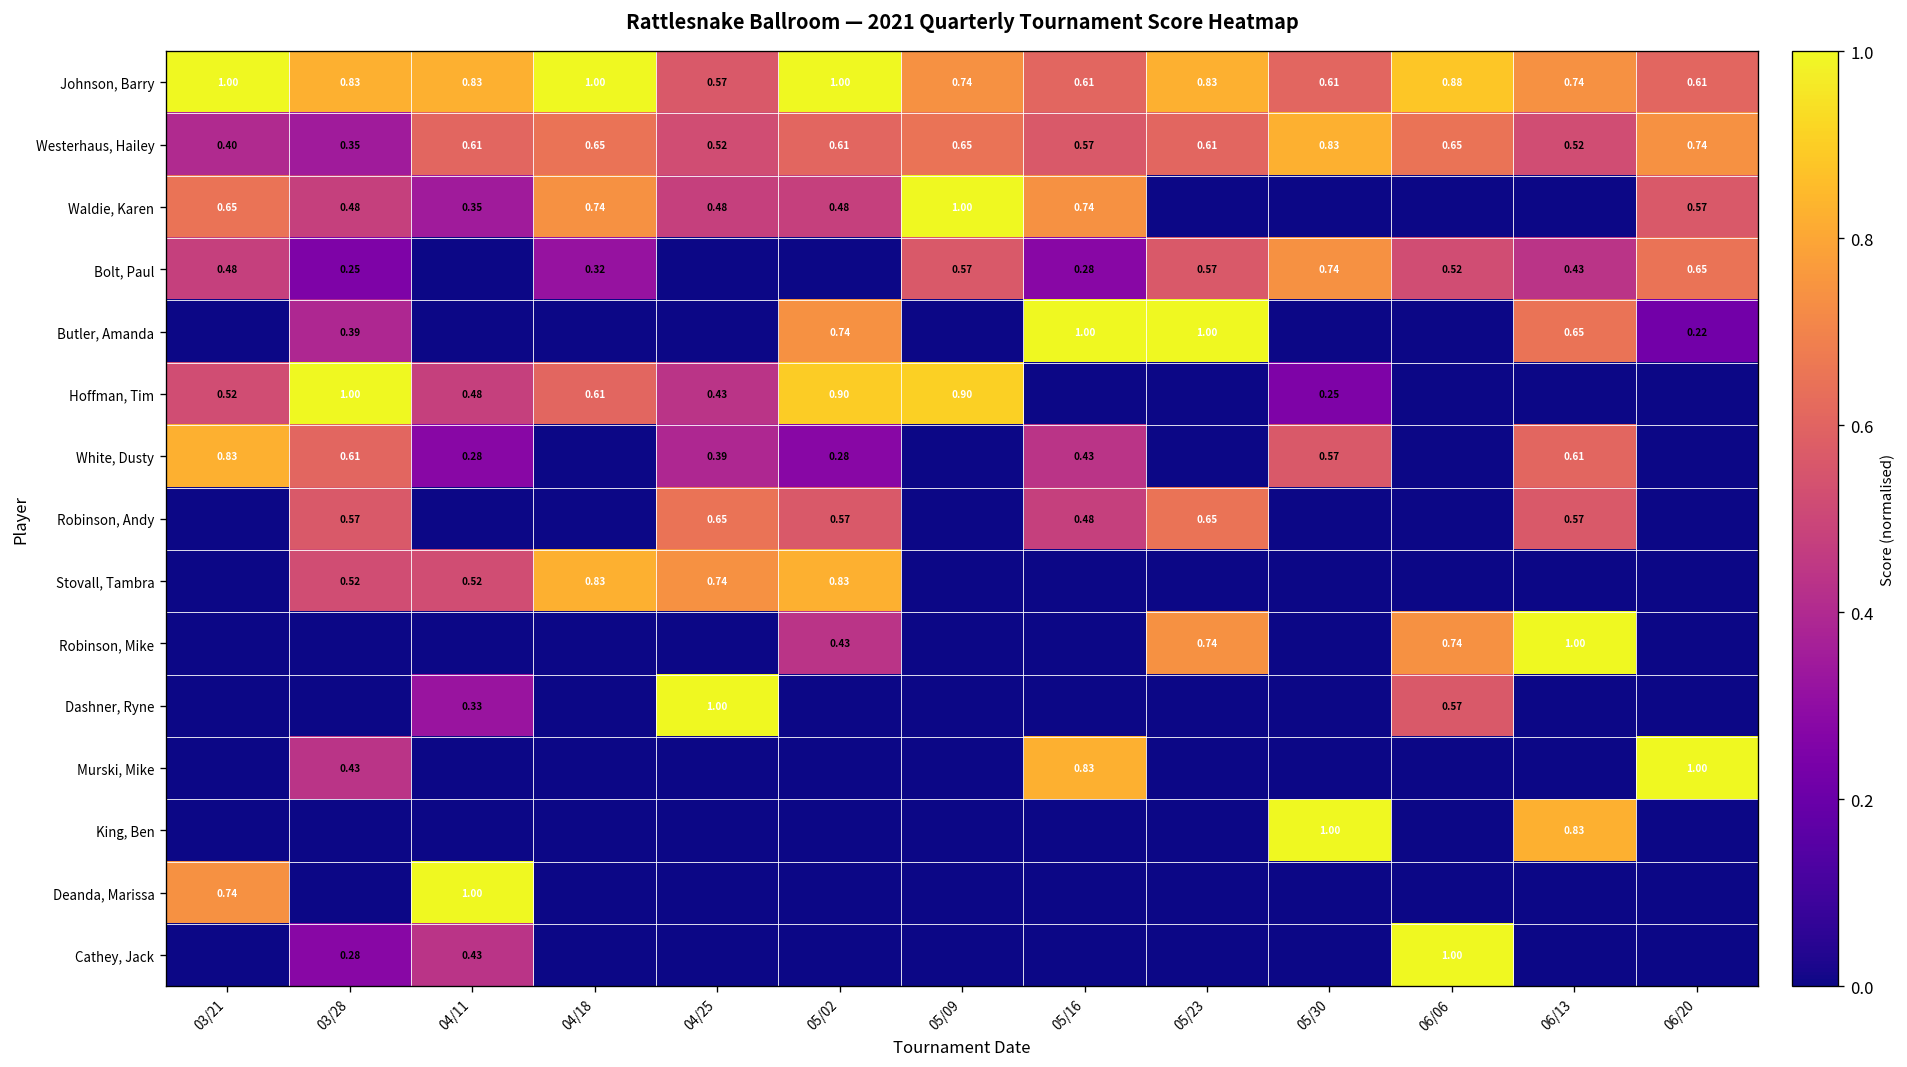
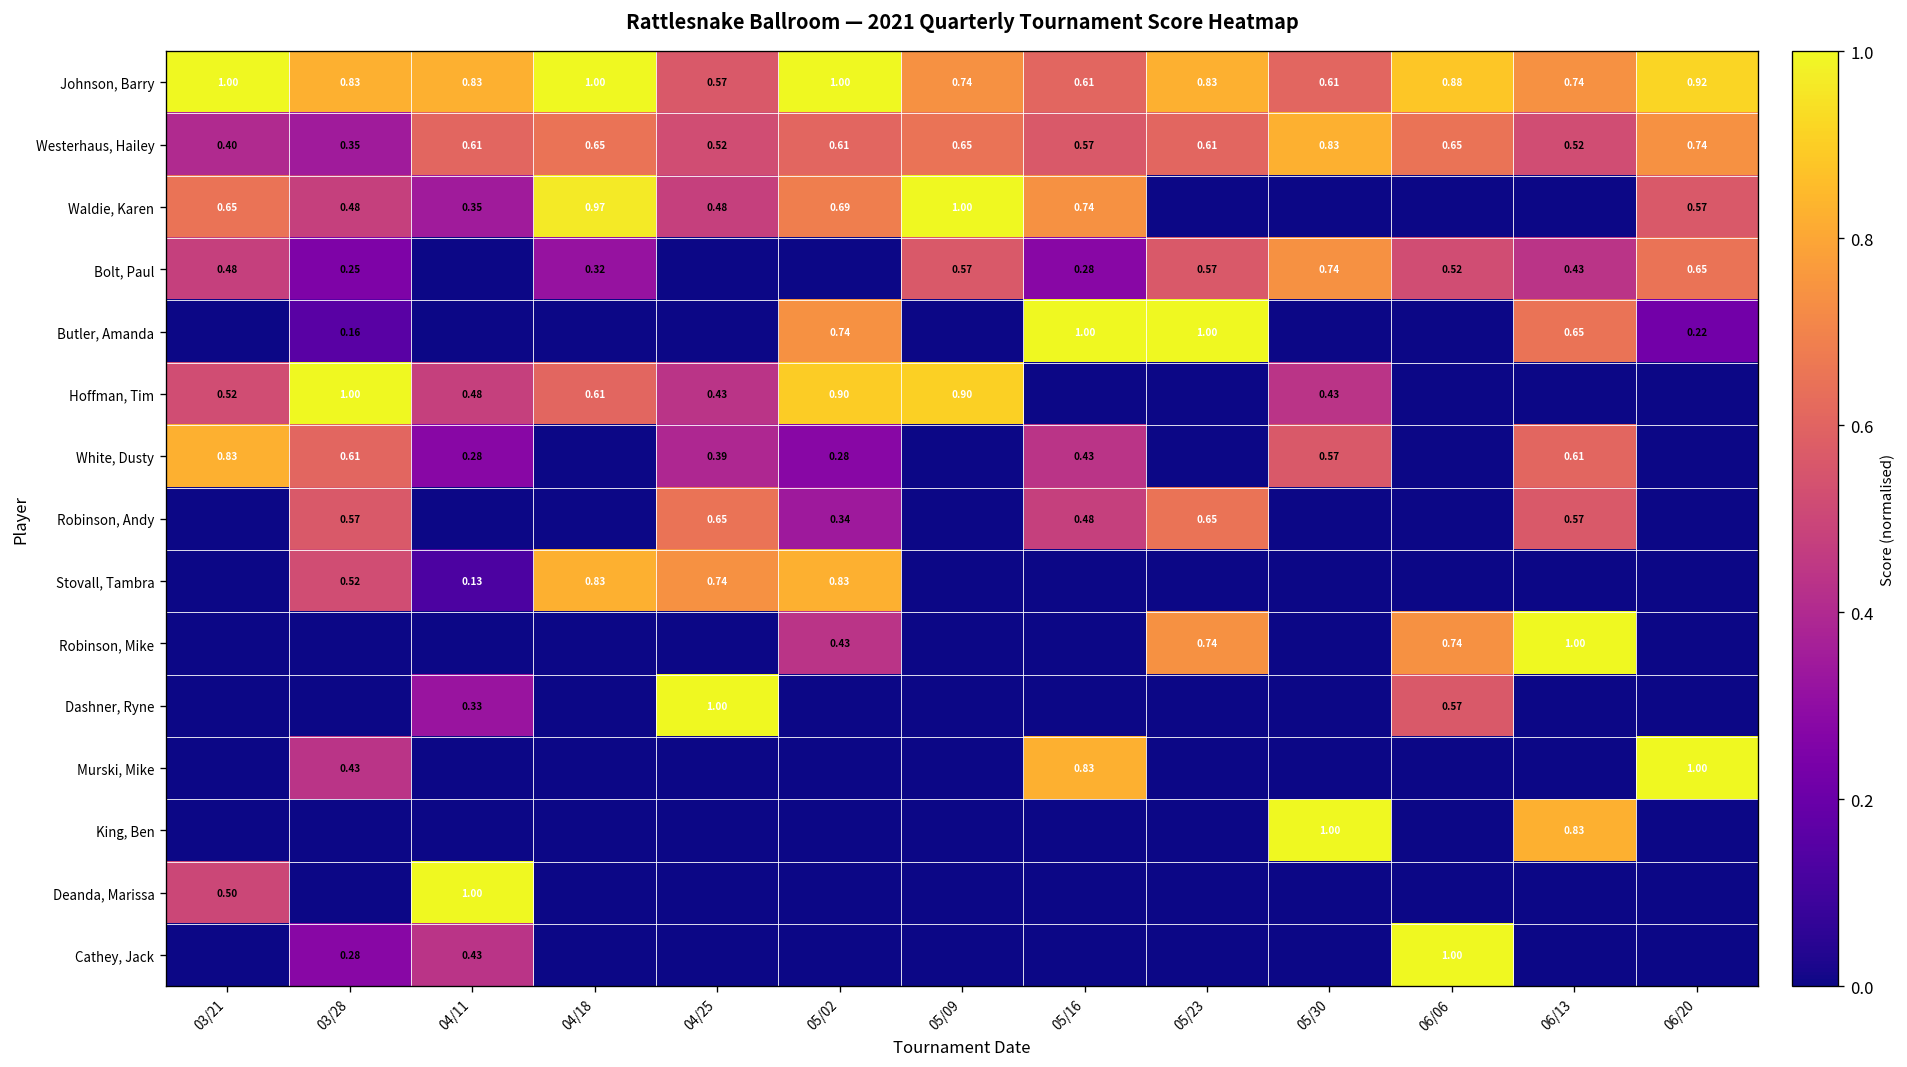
Johnson, Barry, 06/20: 0.61 -> 0.92
Waldie, Karen, 04/18: 0.74 -> 0.97
Waldie, Karen, 05/02: 0.48 -> 0.69
Butler, Amanda, 03/28: 0.39 -> 0.16
Hoffman, Tim, 05/30: 0.25 -> 0.43
Robinson, Andy, 05/02: 0.57 -> 0.34
Stovall, Tambra, 04/11: 0.52 -> 0.13
Deanda, Marissa, 03/21: 0.74 -> 0.50
